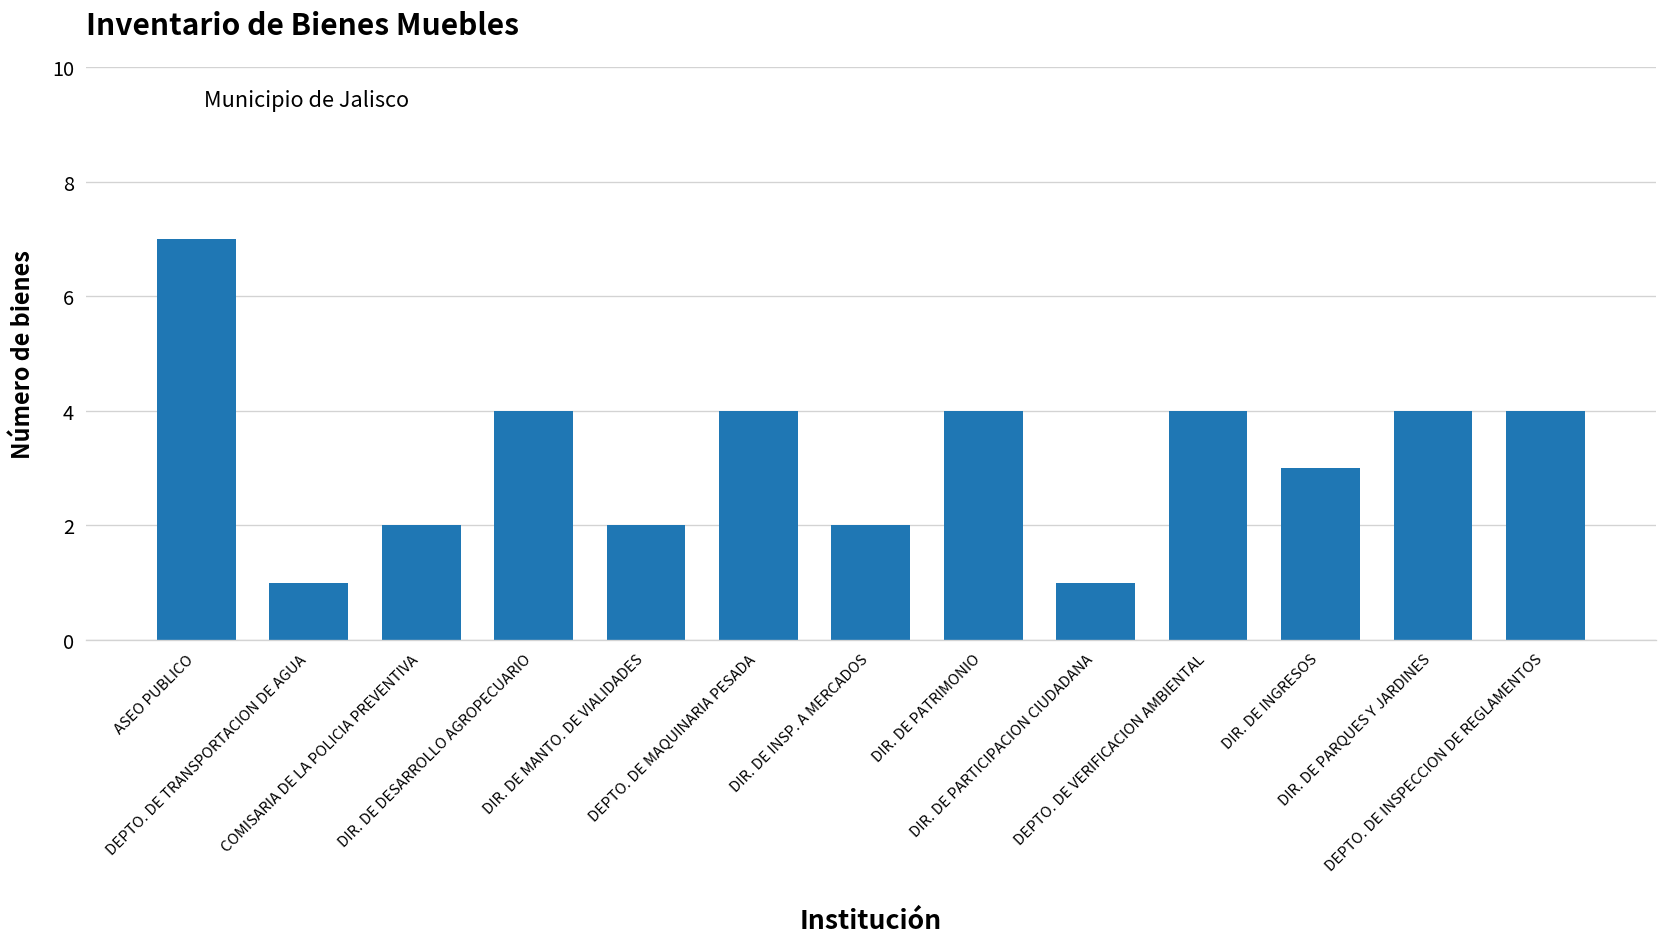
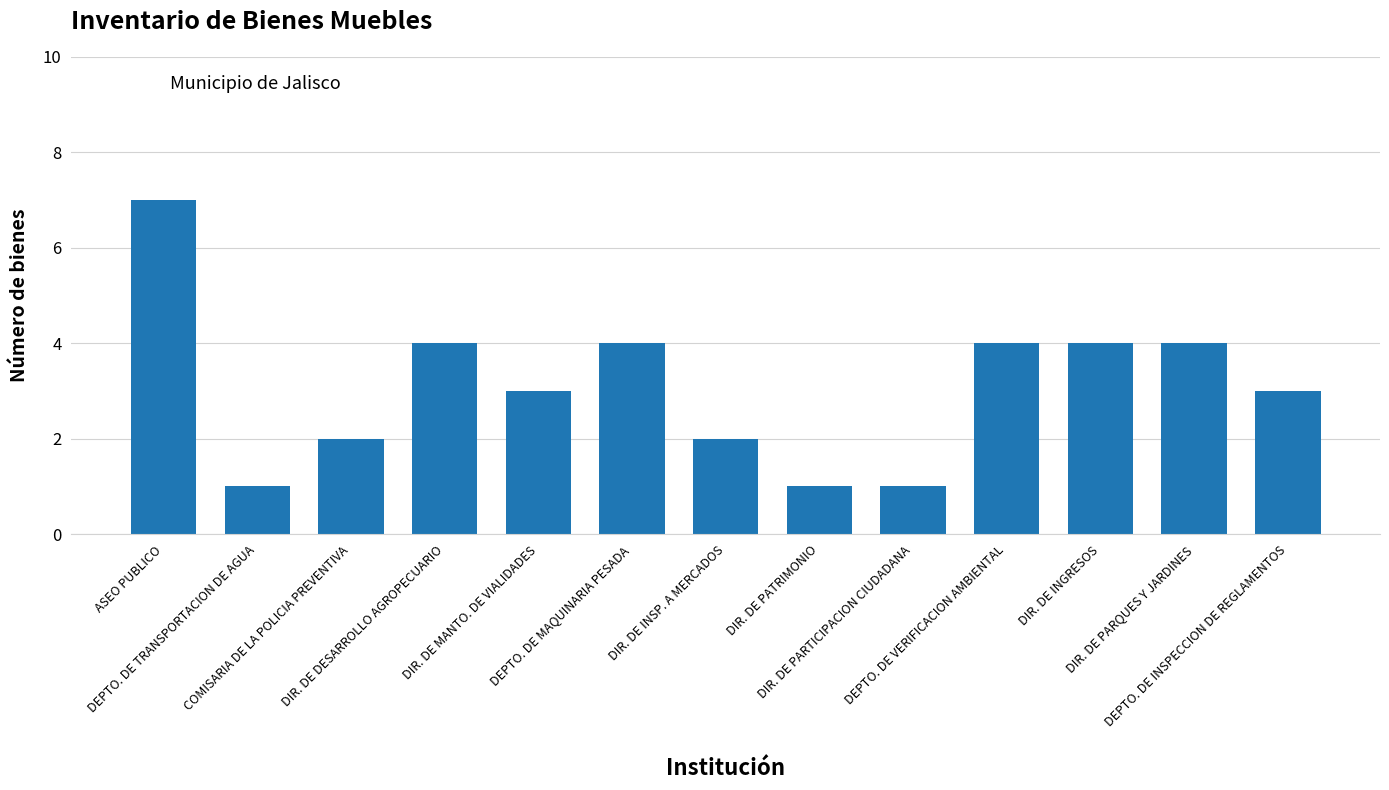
DIR. DE MANTO. DE VIALIDADES: 2 -> 3
DIR. DE PATRIMONIO: 4 -> 1
DIR. DE INGRESOS: 3 -> 4
DEPTO. DE INSPECCION DE REGLAMENTOS: 4 -> 3
